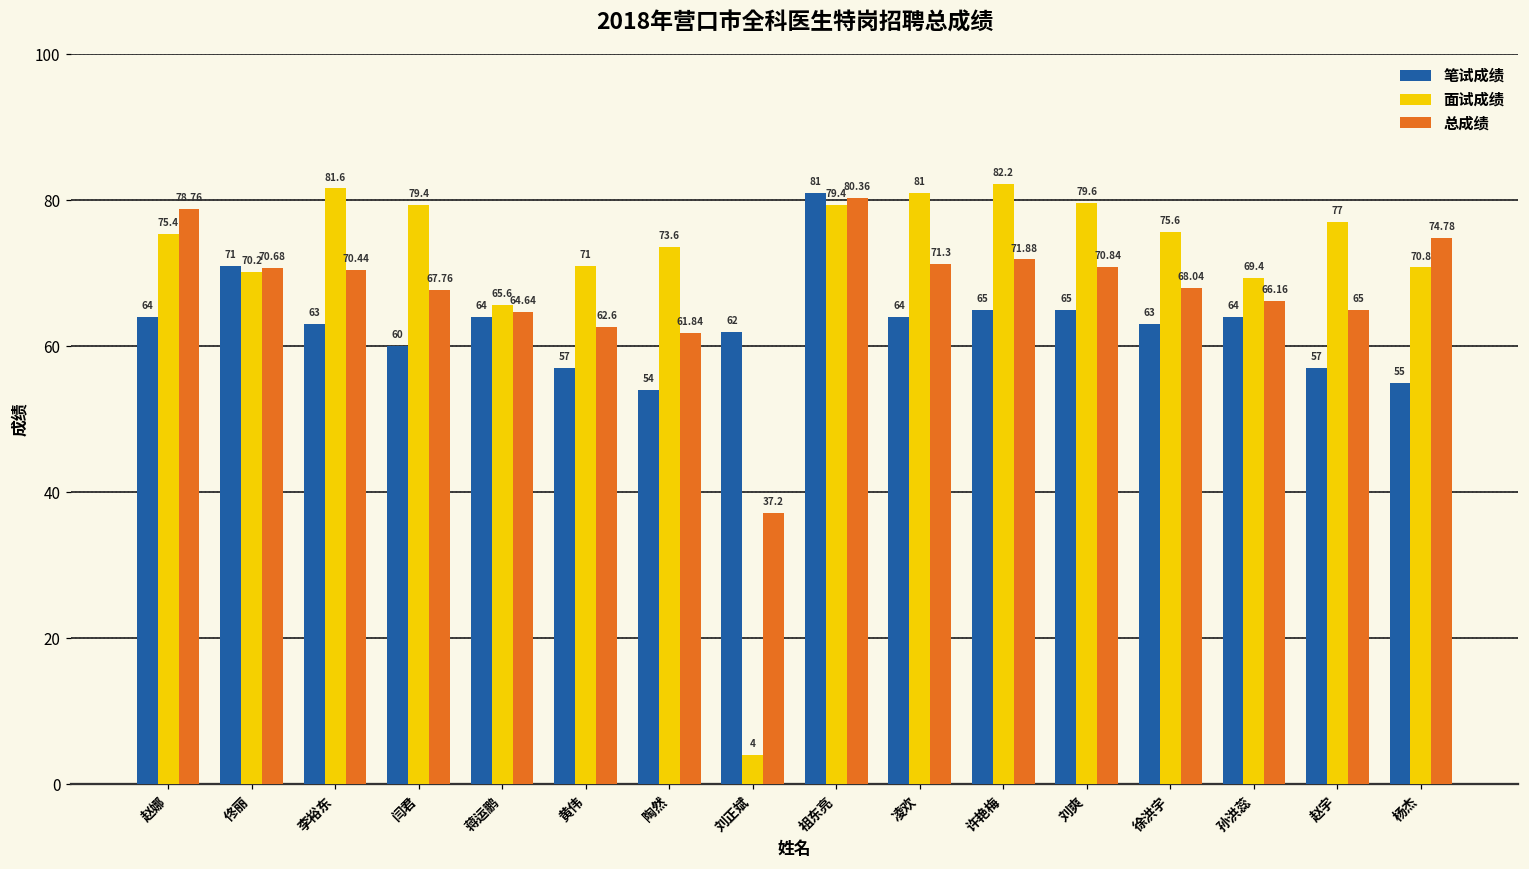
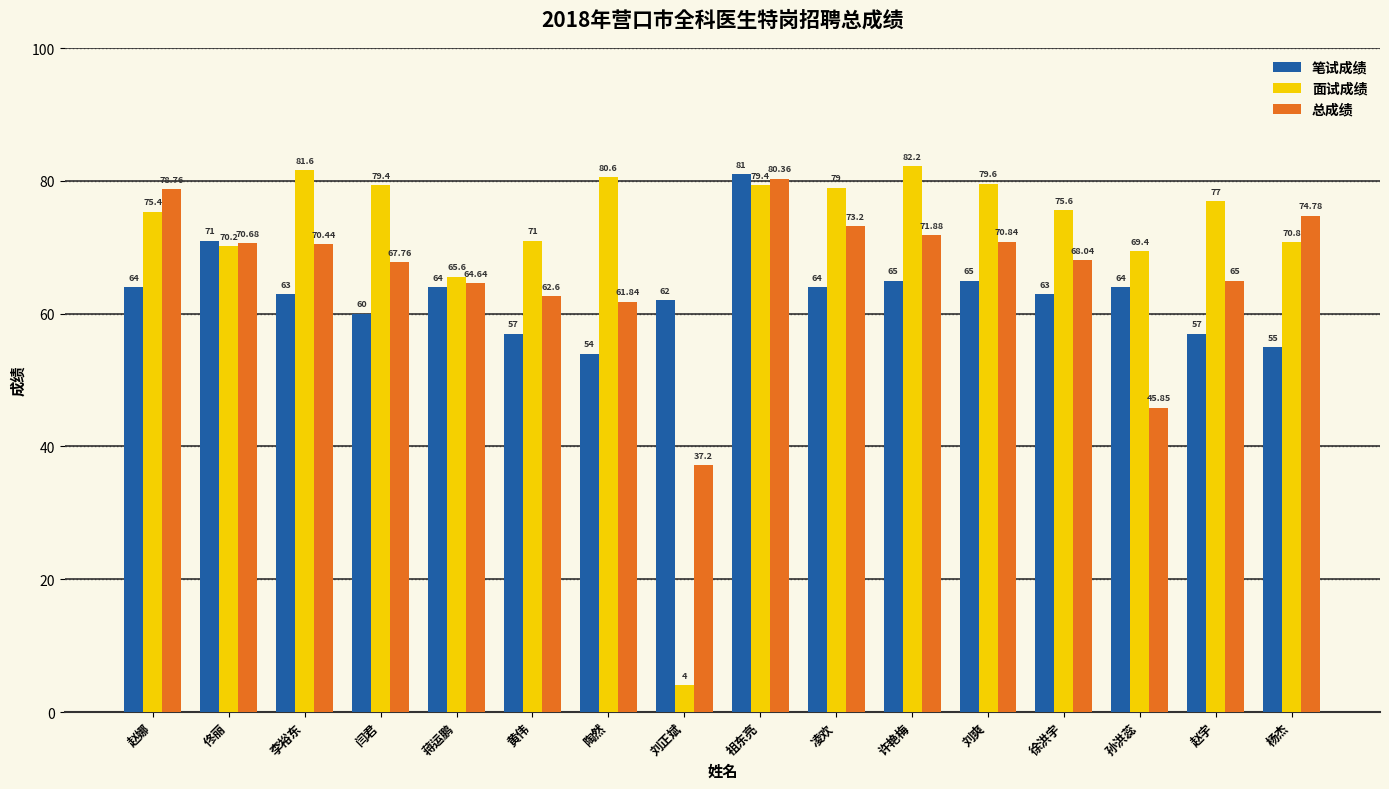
面试成绩, 陶然: 73.6 -> 80.6
面试成绩, 凌欢: 81 -> 79
总成绩, 凌欢: 71.3 -> 73.2
总成绩, 孙洪蕊: 66.16 -> 45.85
